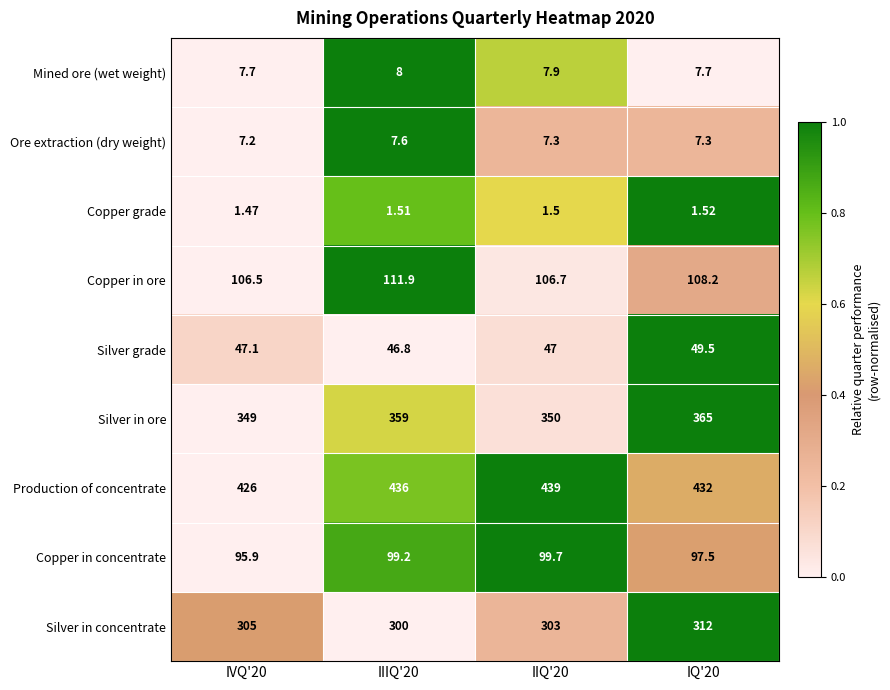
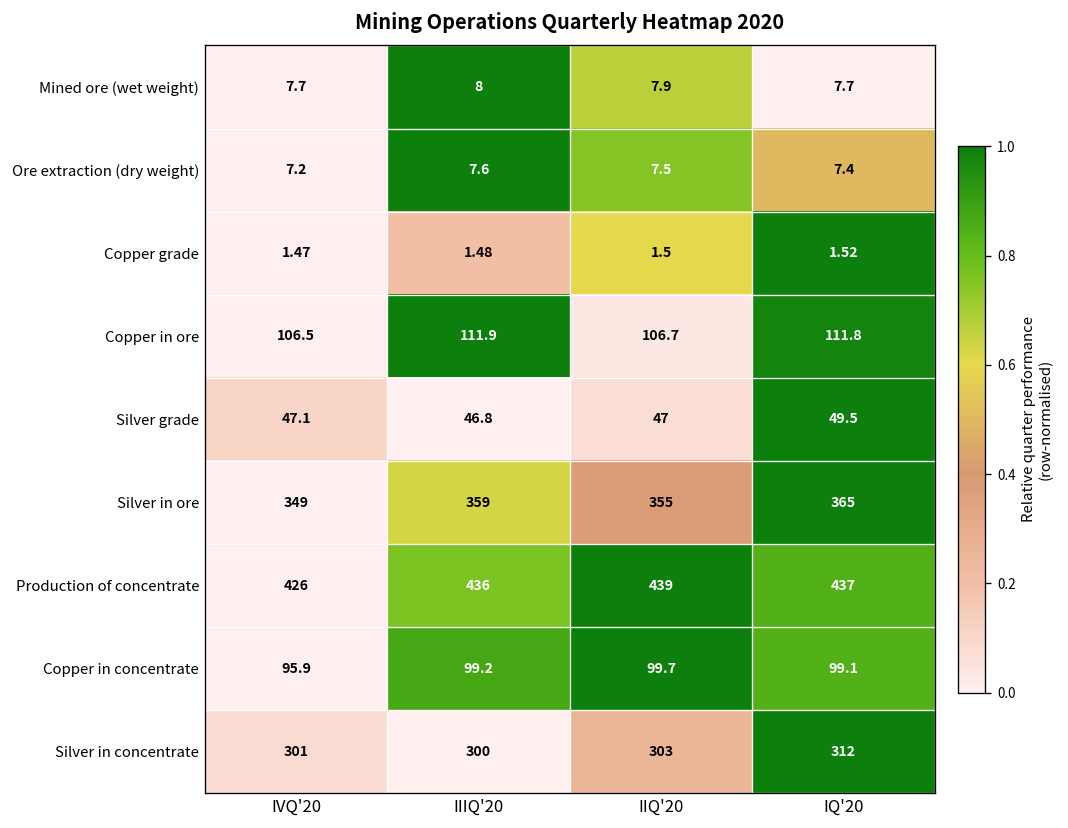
Ore extraction (dry weight), IIQ'20: 7.3 -> 7.5
Ore extraction (dry weight), IQ'20: 7.3 -> 7.4
Copper grade, IIIQ'20: 1.51 -> 1.48
Copper in ore, IQ'20: 108.2 -> 111.8
Silver in ore, IIQ'20: 350 -> 355
Production of concentrate, IQ'20: 432 -> 437
Copper in concentrate, IQ'20: 97.5 -> 99.1
Silver in concentrate, IVQ'20: 305 -> 301
